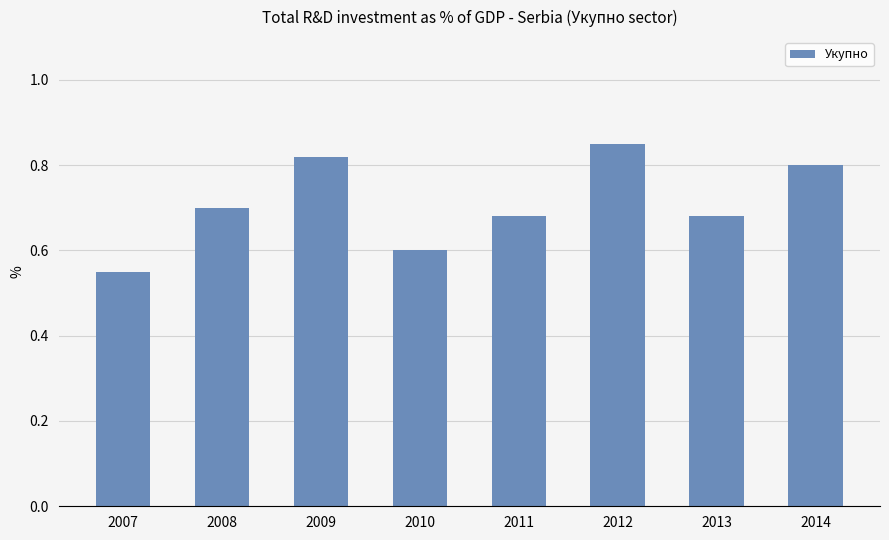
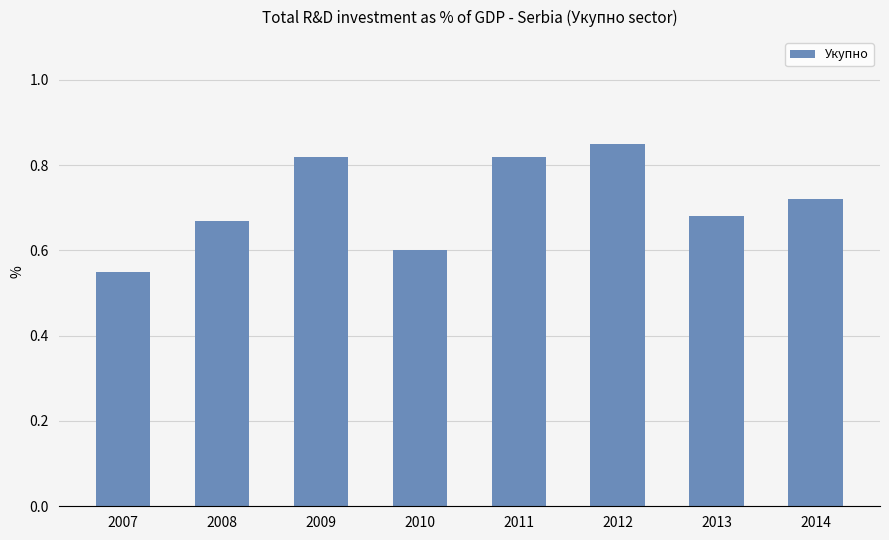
2008: 0.70 -> 0.67
2011: 0.68 -> 0.82
2014: 0.80 -> 0.72
